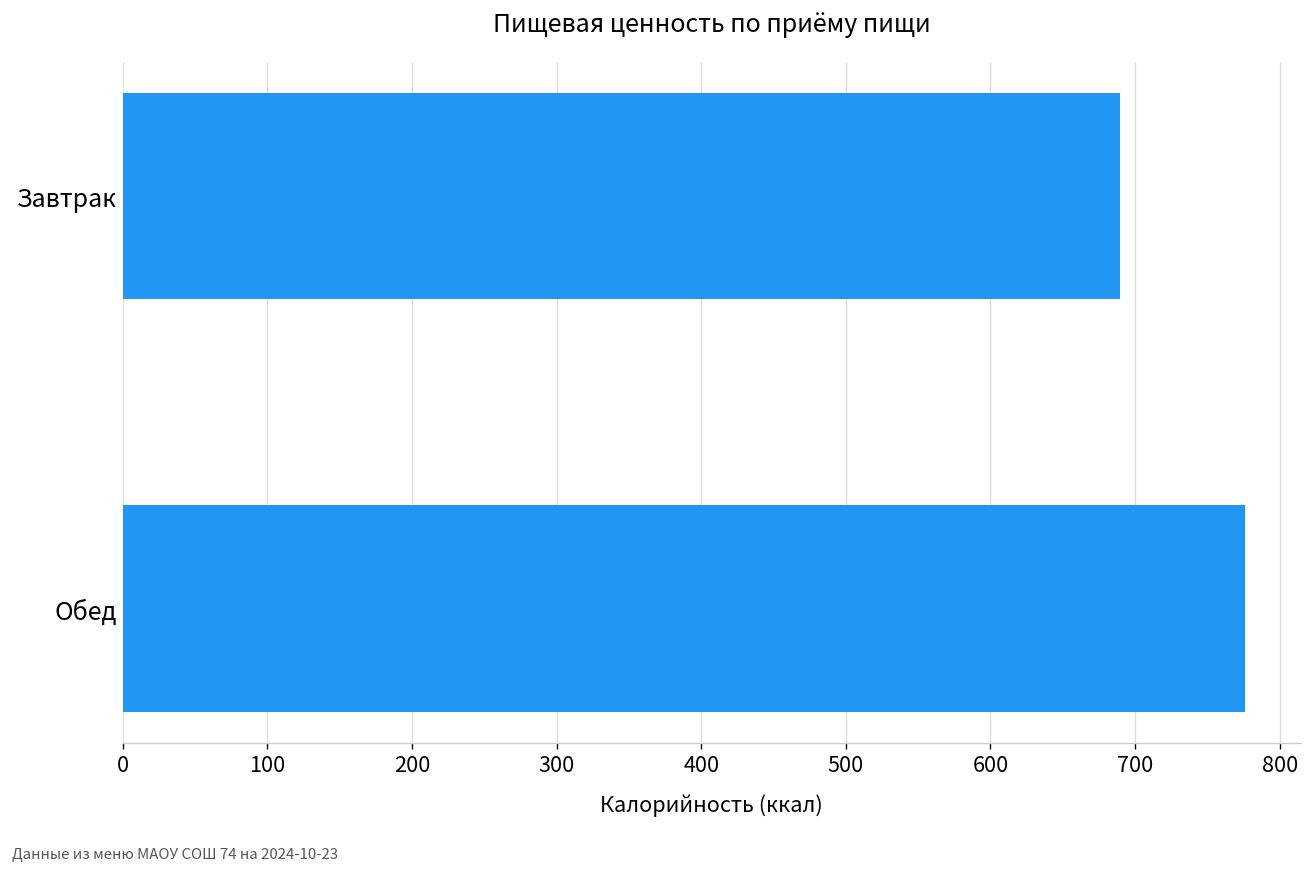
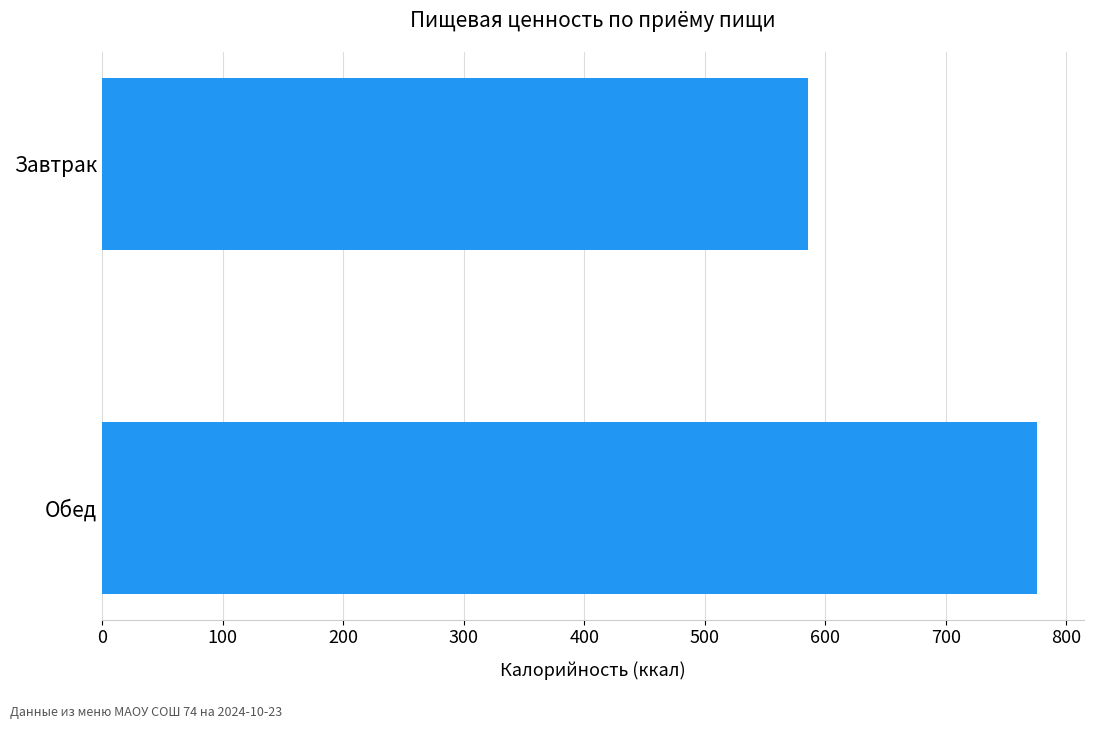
Завтрак: 689 -> 585
